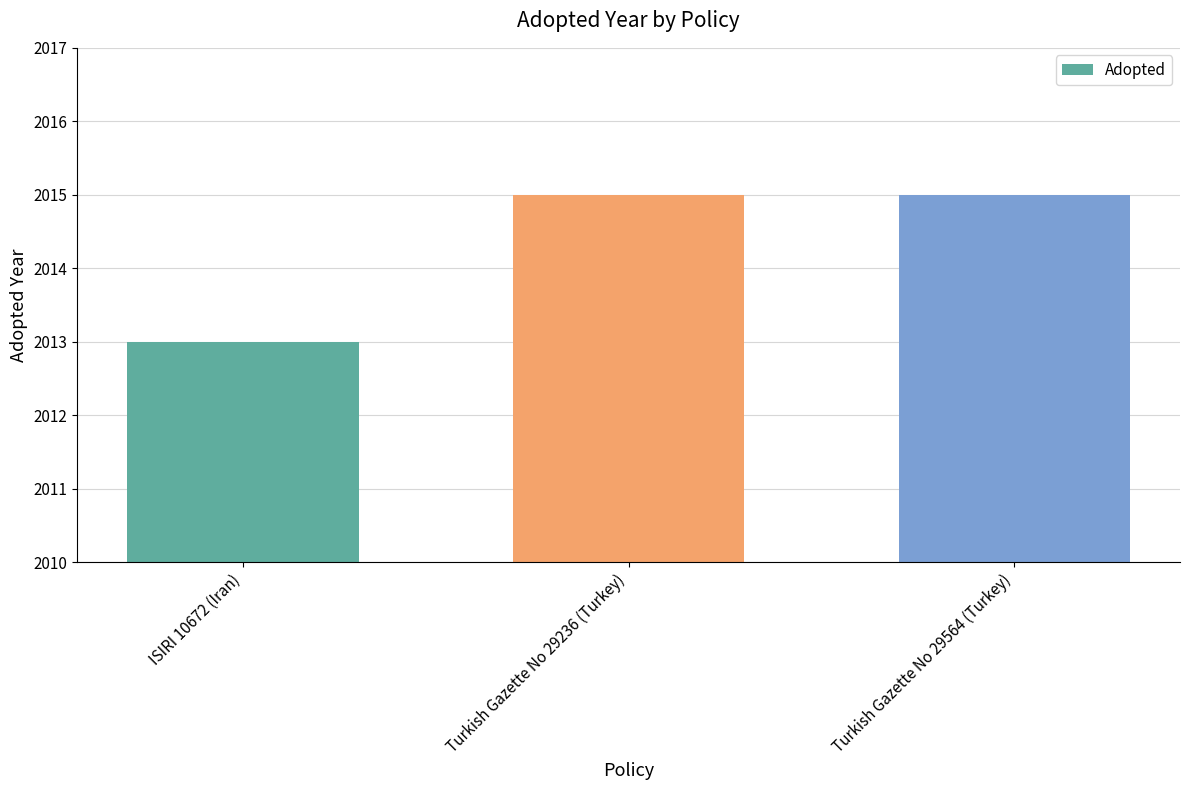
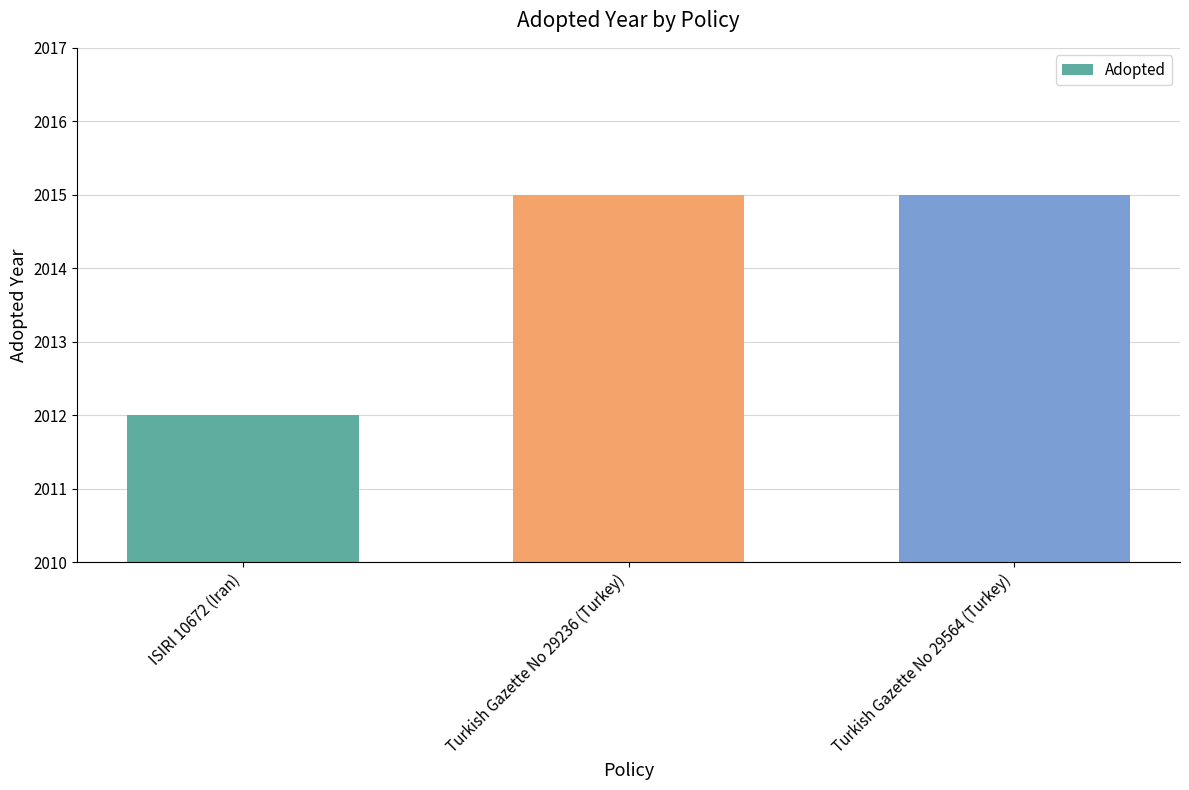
ISIRI 10672 (Iran): 2013 -> 2012
